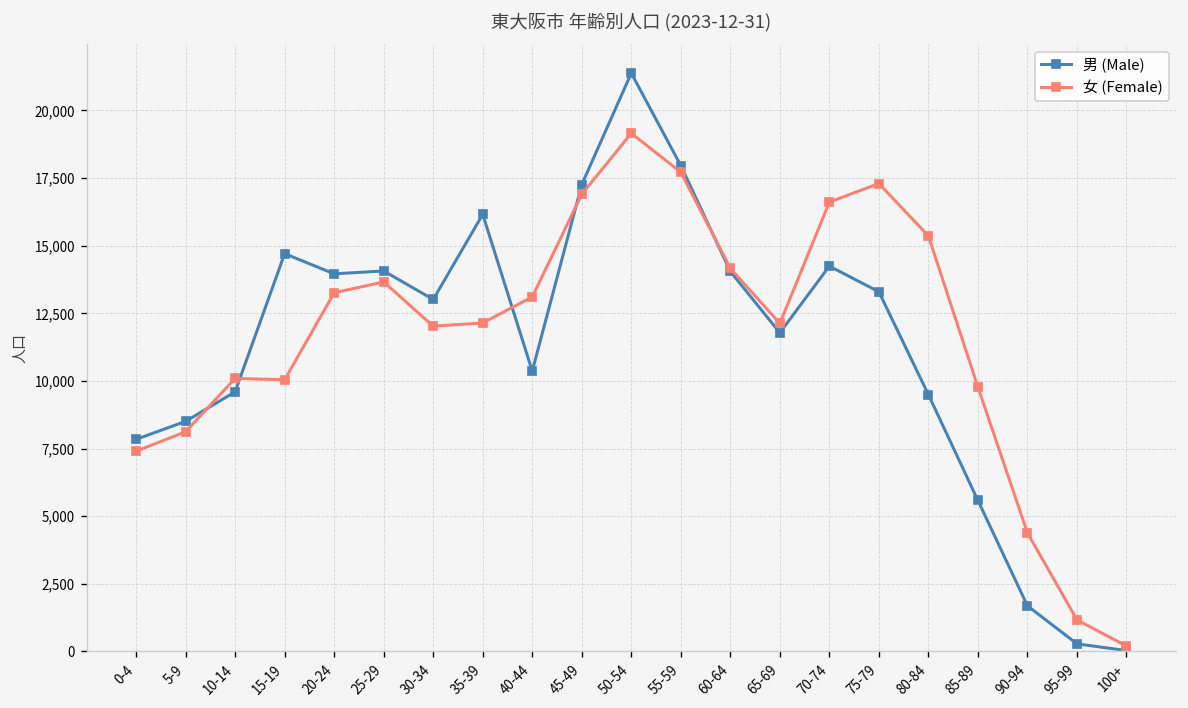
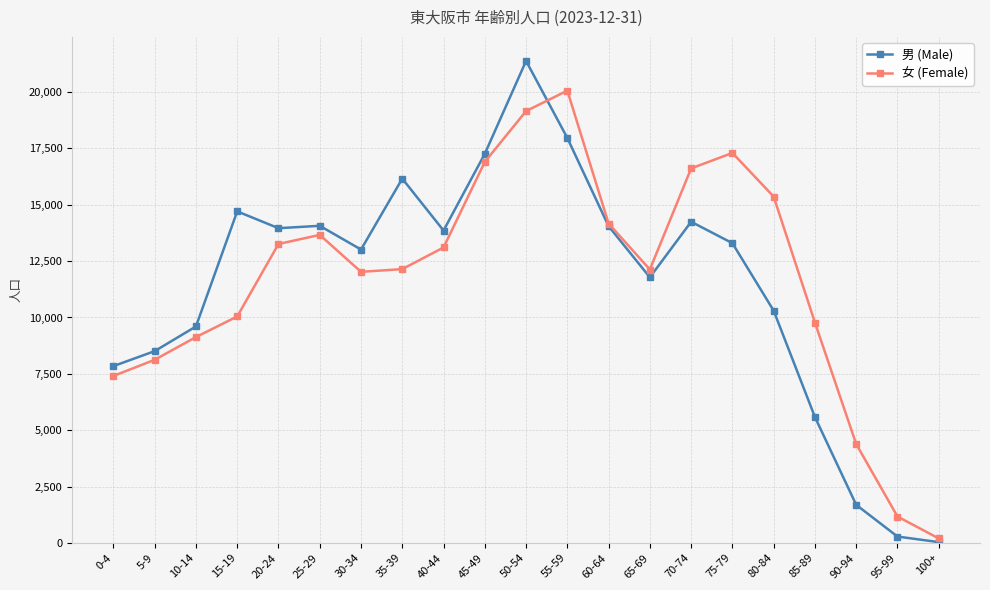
女 (Female), 10-14: 10,100 -> 9,100
男 (Male), 40-44: 10,400 -> 13,900
女 (Female), 55-59: 17,700 -> 20,100
男 (Male), 80-84: 9,500 -> 10,300
